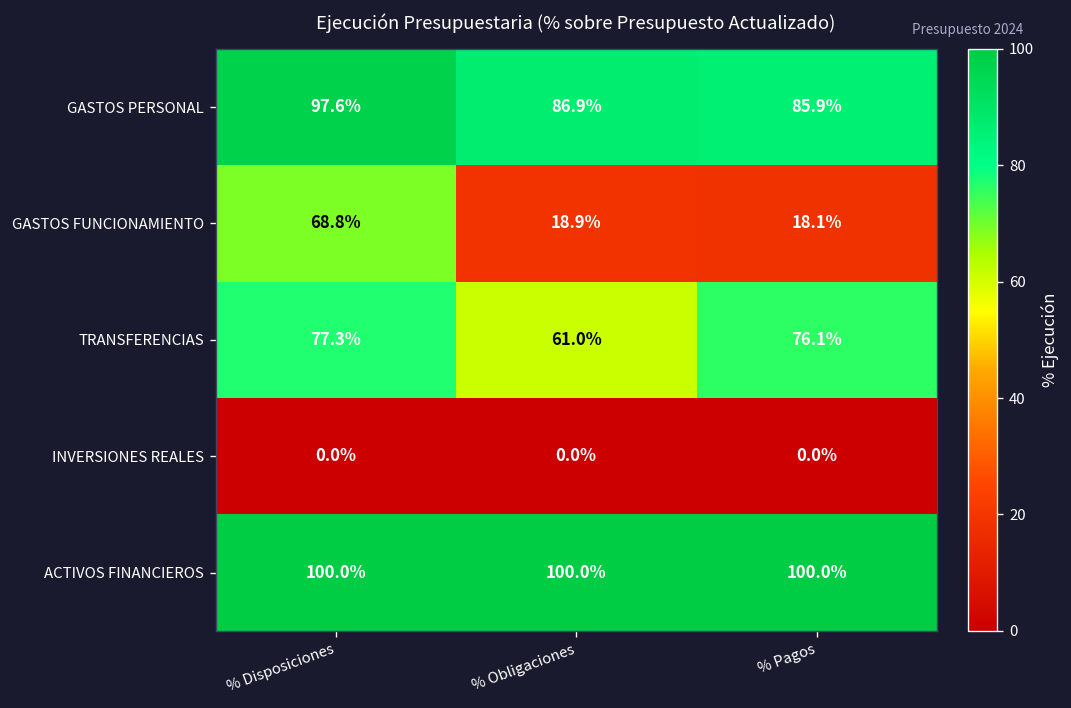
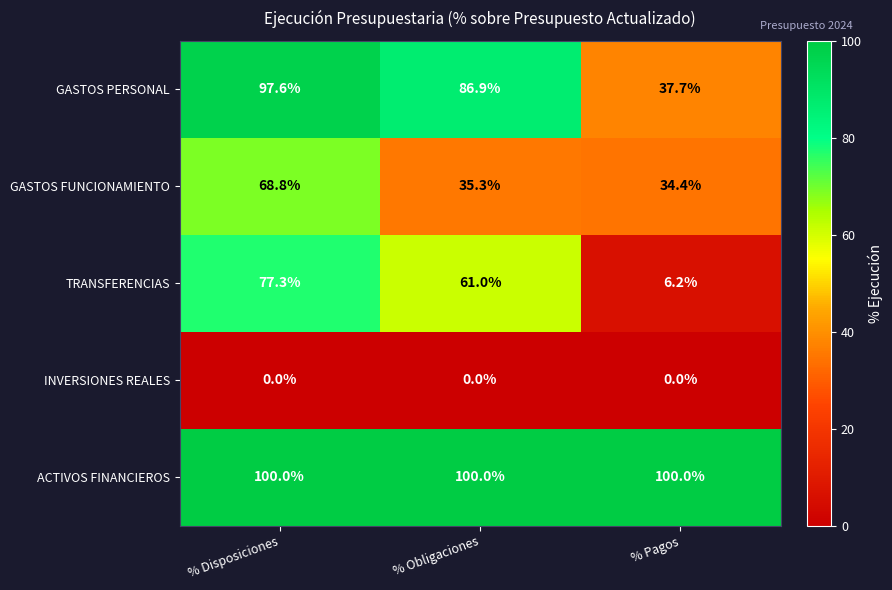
GASTOS PERSONAL, % Pagos: 85.9% -> 37.7%
GASTOS FUNCIONAMIENTO, % Obligaciones: 18.9% -> 35.3%
GASTOS FUNCIONAMIENTO, % Pagos: 18.1% -> 34.4%
TRANSFERENCIAS, % Pagos: 76.1% -> 6.2%
